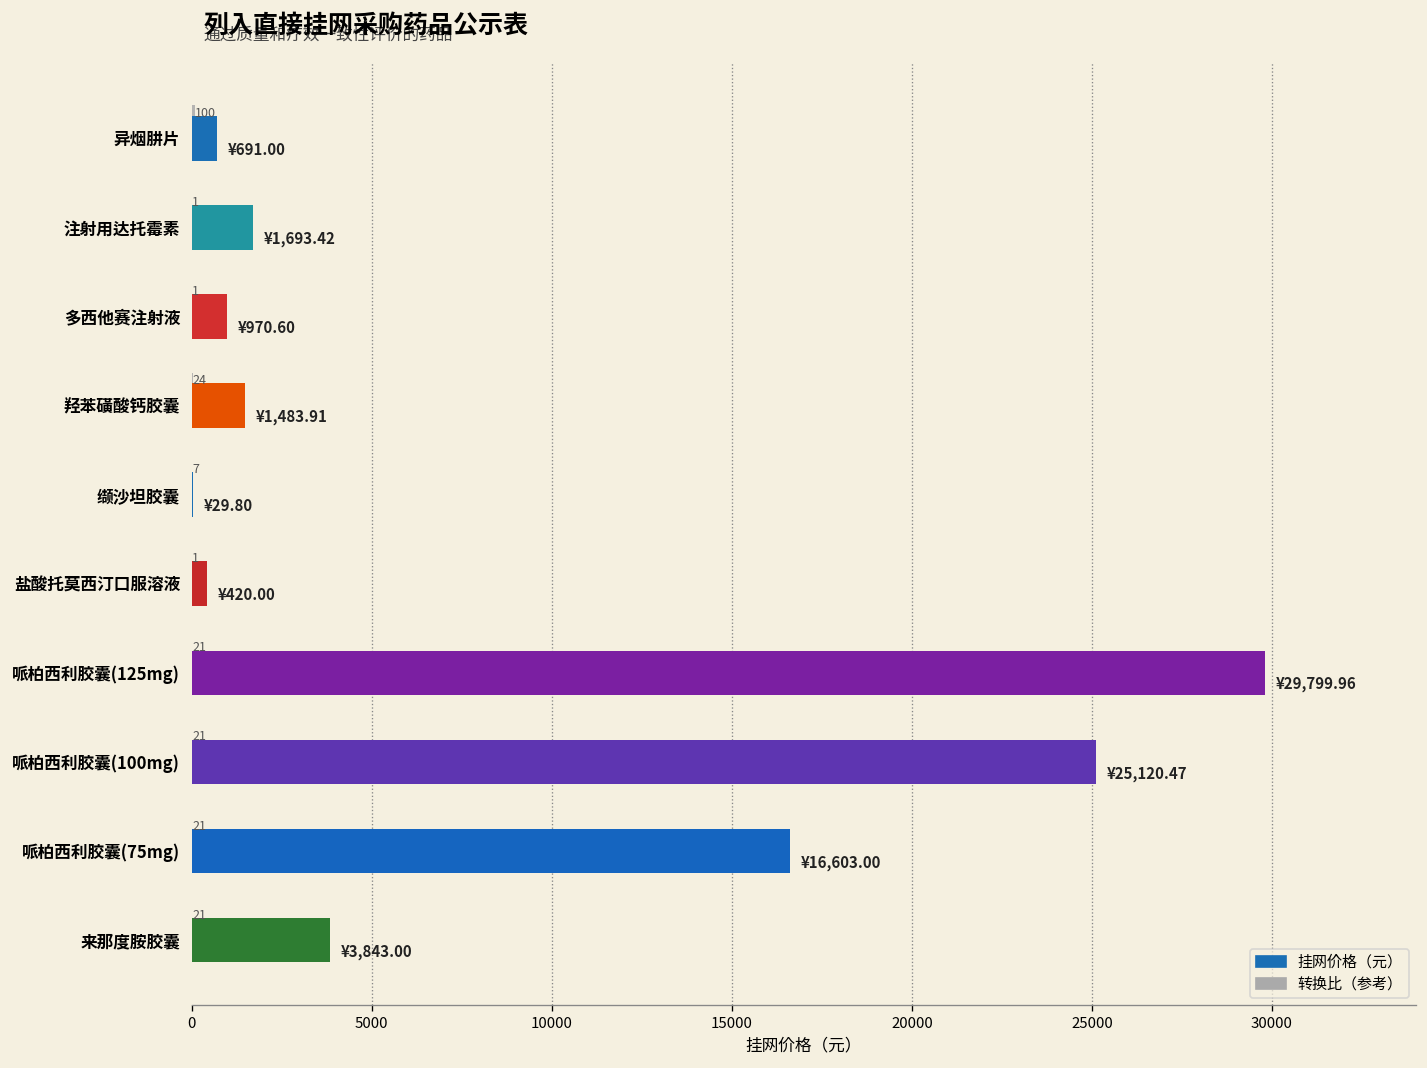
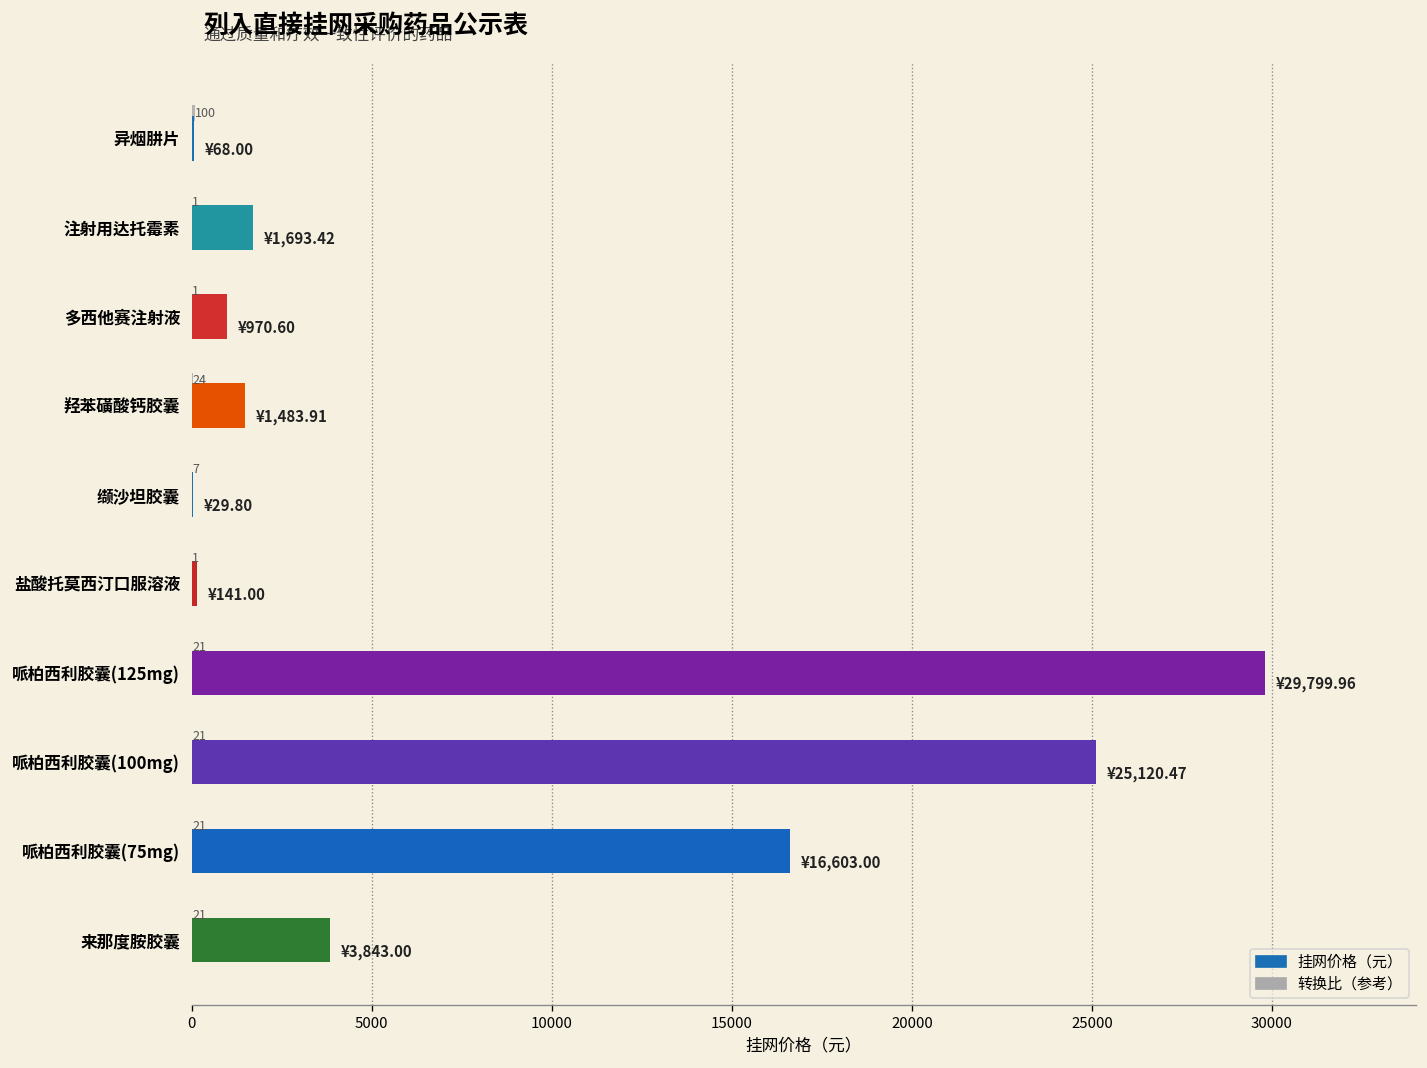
挂网价格（元）, 异烟肼片: ¥691.00 -> ¥68.00
挂网价格（元）, 盐酸托莫西汀口服溶液: ¥420.00 -> ¥141.00
